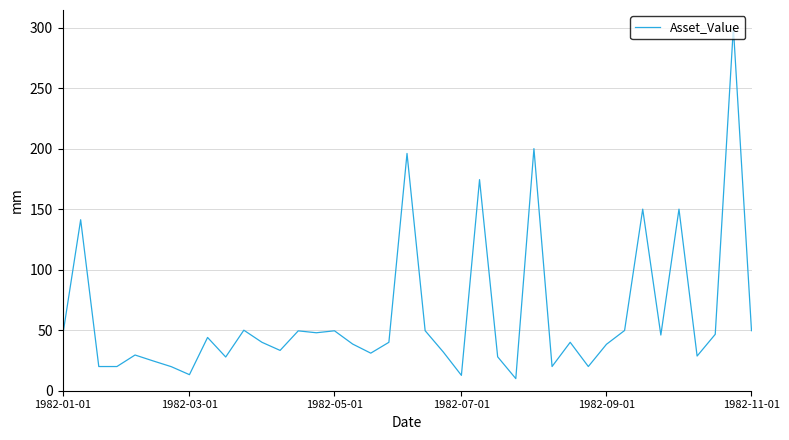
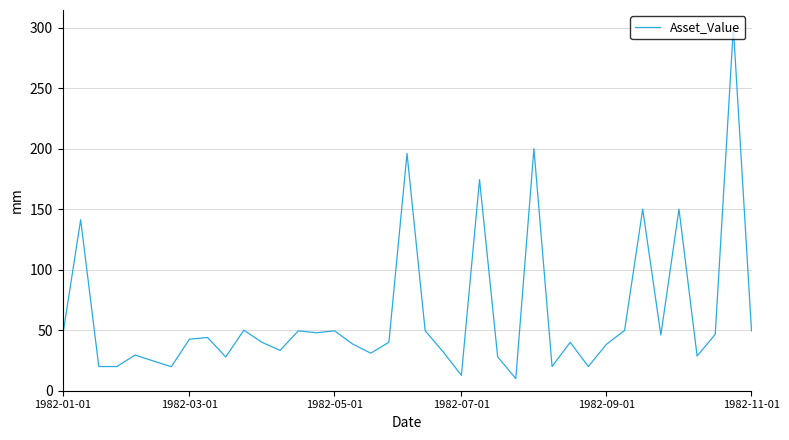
1982-03-01: 13 -> 43
